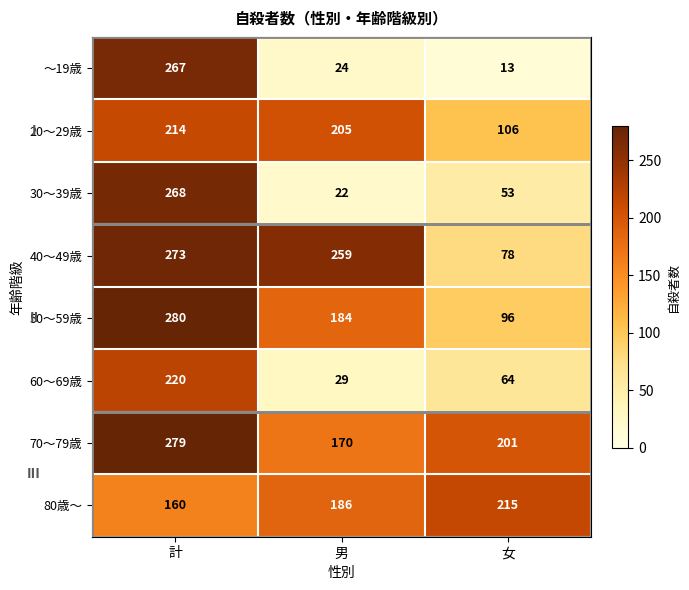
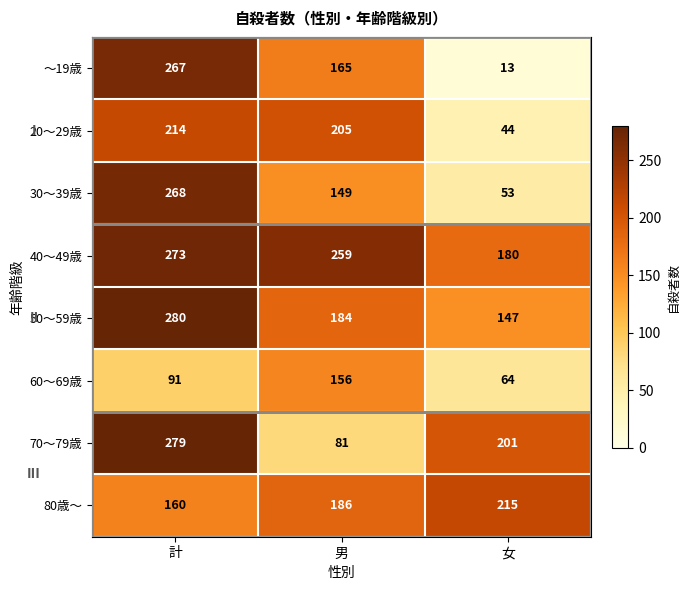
～19歳, 男: 24 -> 165
20～29歳, 女: 106 -> 44
30～39歳, 男: 22 -> 149
40～49歳, 女: 78 -> 180
50～59歳, 女: 96 -> 147
60～69歳, 計: 220 -> 91
60～69歳, 男: 29 -> 156
70～79歳, 男: 170 -> 81
